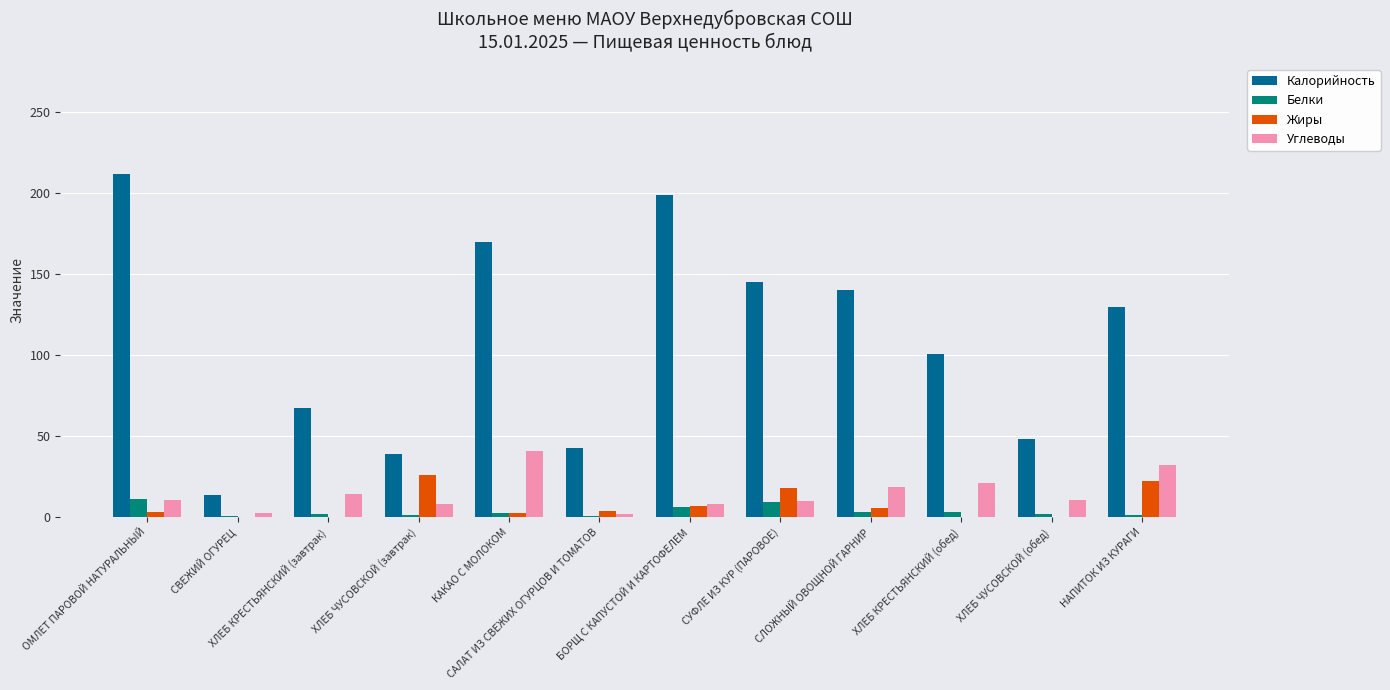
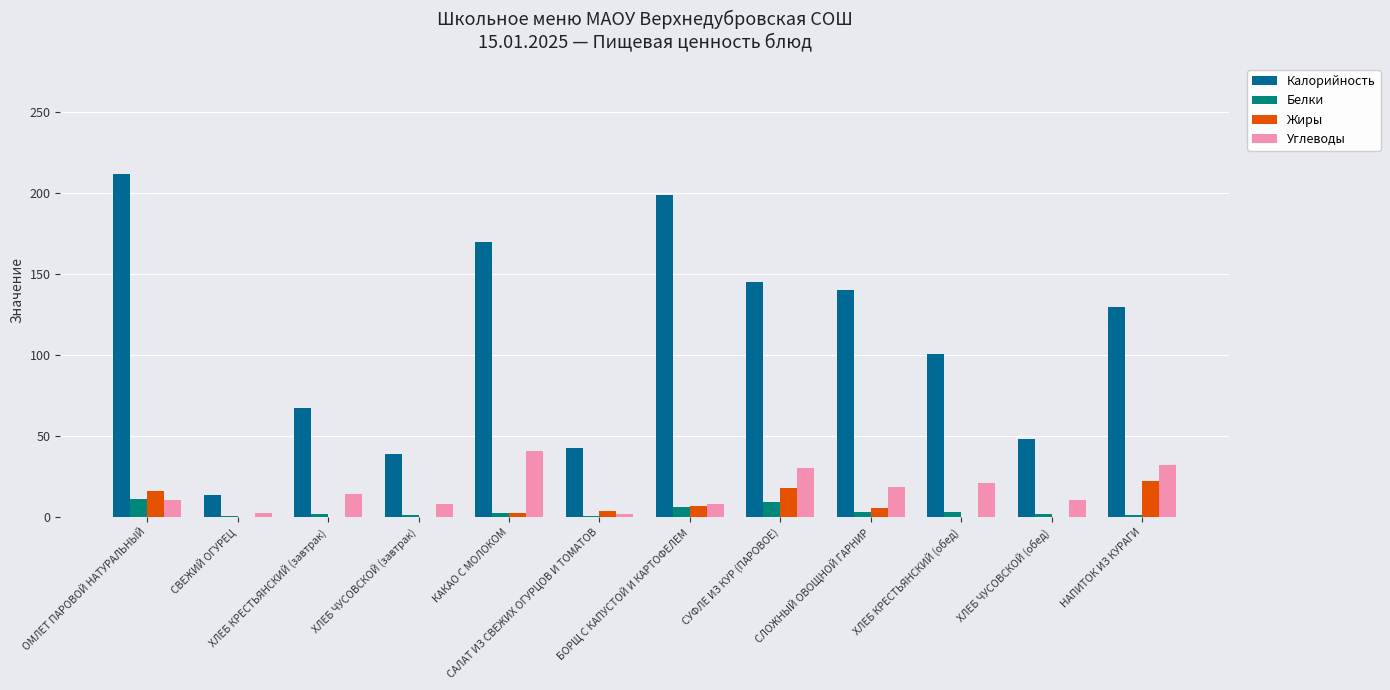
Жиры, ОМЛЕТ ПАРОВОЙ НАТУРАЛЬНЫЙ: 3 -> 16
Жиры, ХЛЕБ ЧУСОВСКОЙ (завтрак): 26 -> 0
Углеводы, СУФЛЕ ИЗ КУР (ПАРОВОЕ): 10 -> 31
